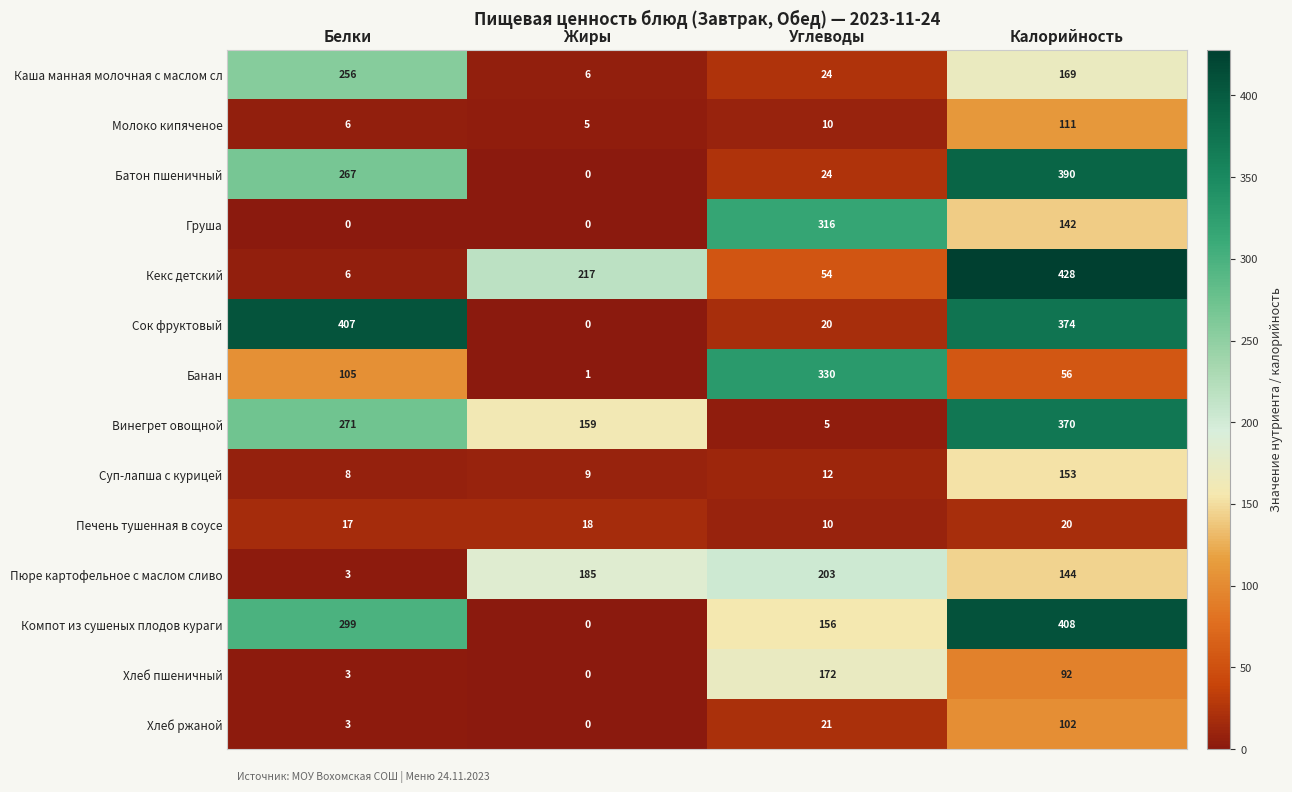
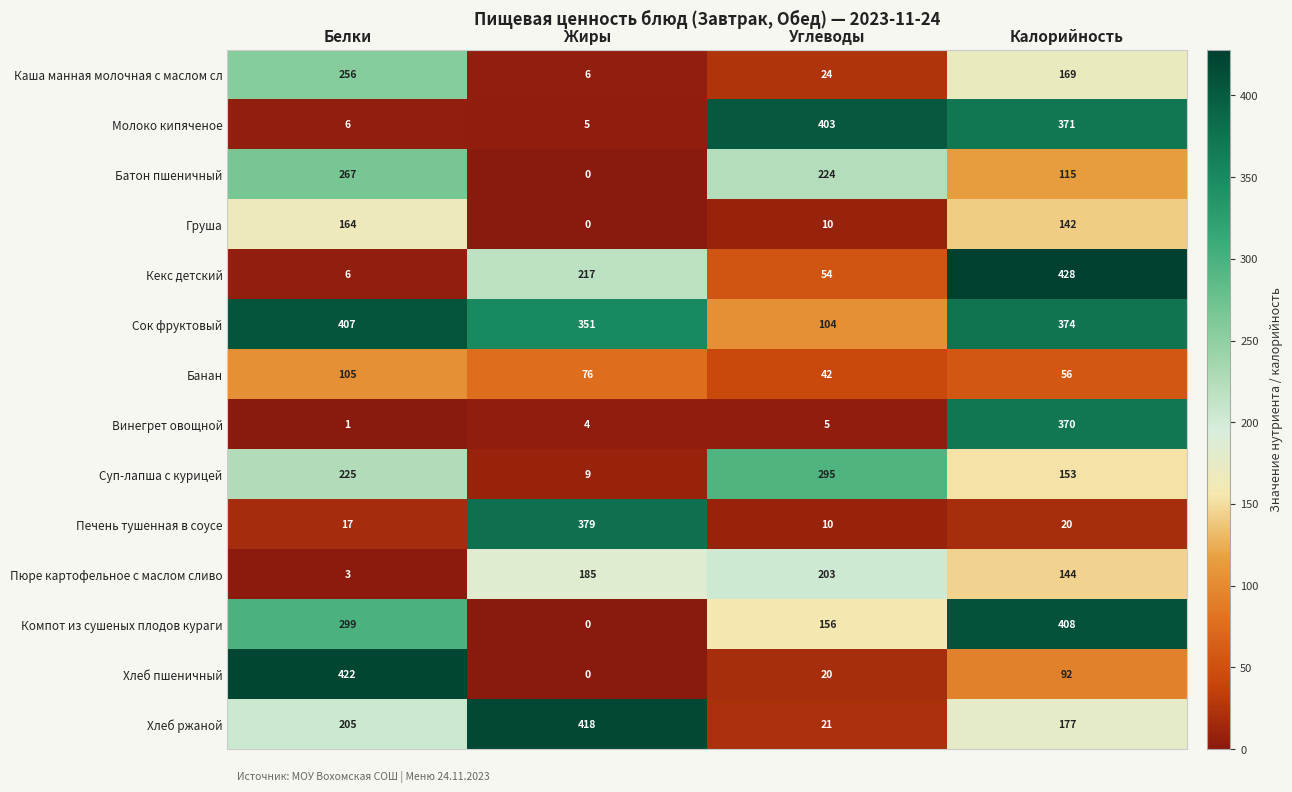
Молоко кипяченое, Углеводы: 10 -> 403
Молоко кипяченое, Калорийность: 111 -> 371
Батон пшеничный, Углеводы: 24 -> 224
Батон пшеничный, Калорийность: 390 -> 115
Груша, Белки: 0 -> 164
Груша, Углеводы: 316 -> 10
Сок фруктовый, Жиры: 0 -> 351
Сок фруктовый, Углеводы: 20 -> 104
Банан, Жиры: 1 -> 76
Банан, Углеводы: 330 -> 42
Винегрет овощной, Белки: 271 -> 1
Винегрет овощной, Жиры: 159 -> 4
Суп-лапша с курицей, Белки: 8 -> 225
Суп-лапша с курицей, Углеводы: 12 -> 295
Печень тушенная в соусе, Жиры: 18 -> 379
Хлеб пшеничный, Белки: 3 -> 422
Хлеб пшеничный, Углеводы: 172 -> 20
Хлеб ржаной, Белки: 3 -> 205
Хлеб ржаной, Жиры: 0 -> 418
Хлеб ржаной, Калорийность: 102 -> 177
